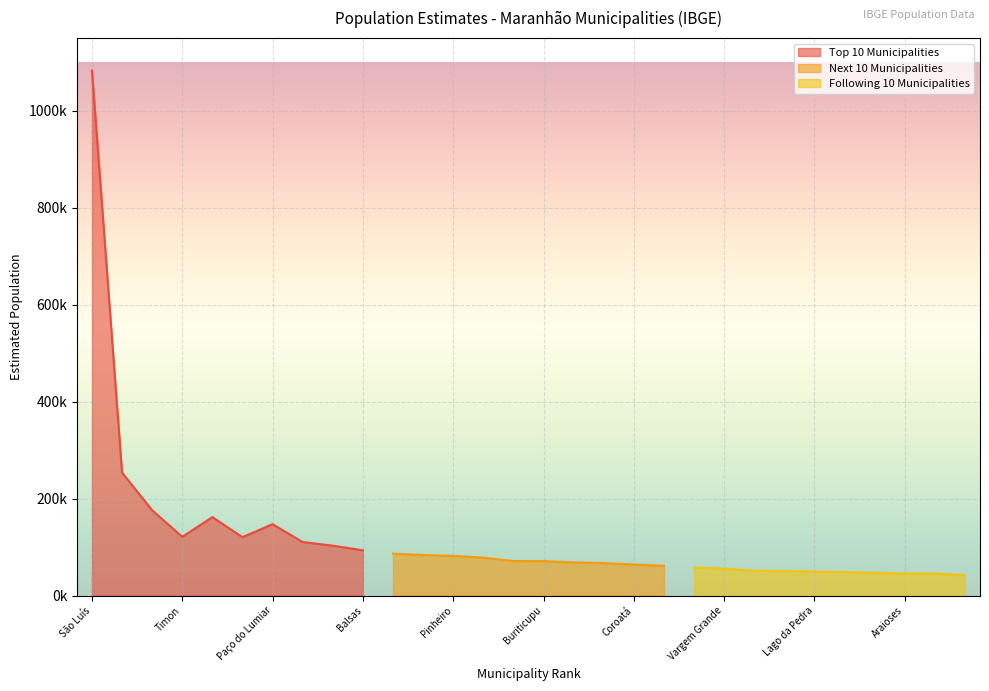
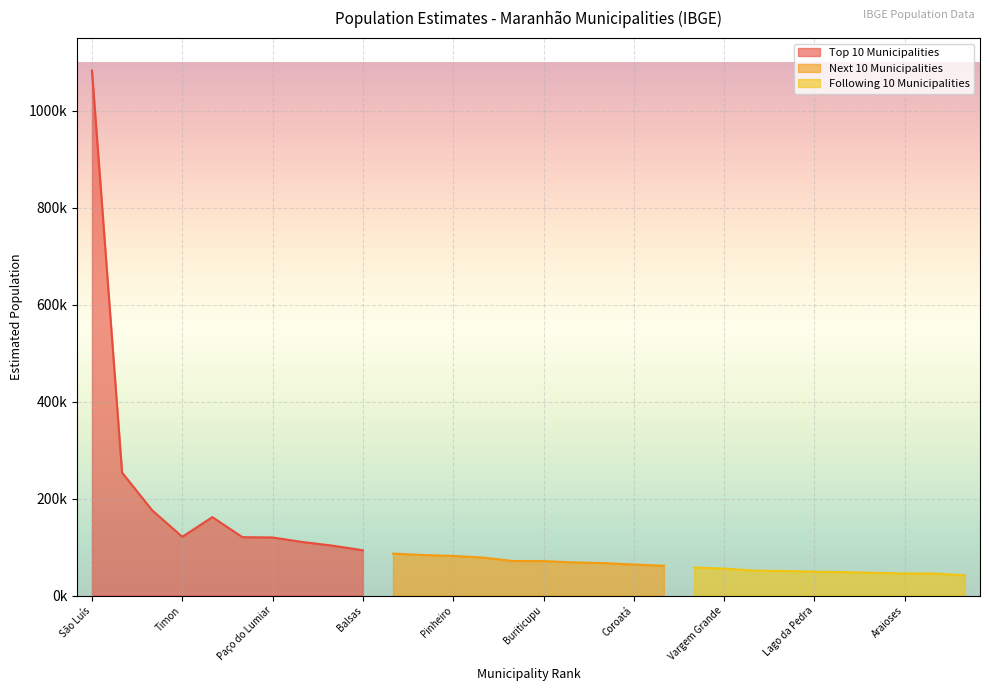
Top 10 Municipalities, Paço do Lumiar: 150000 -> 120000
